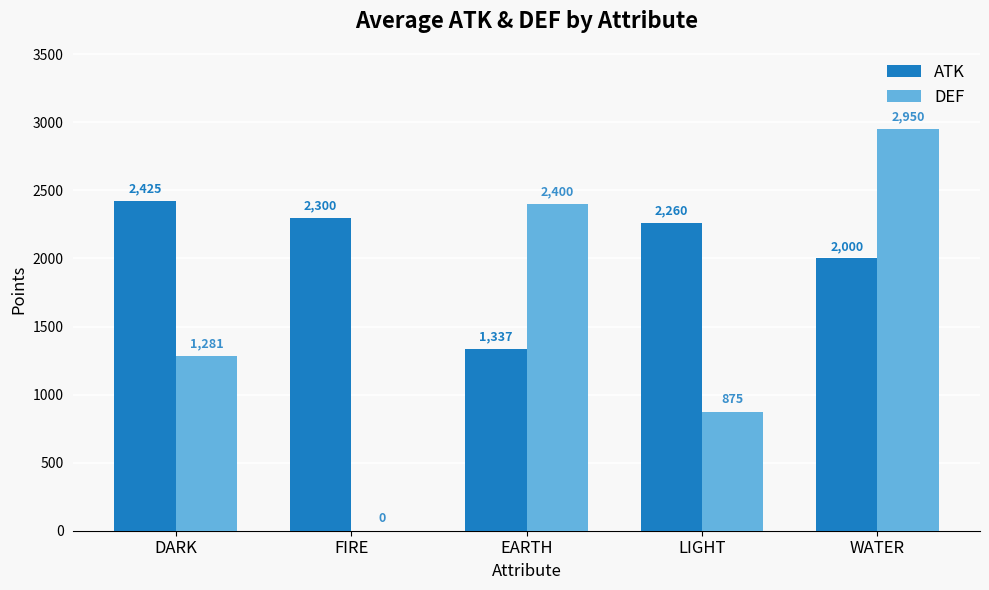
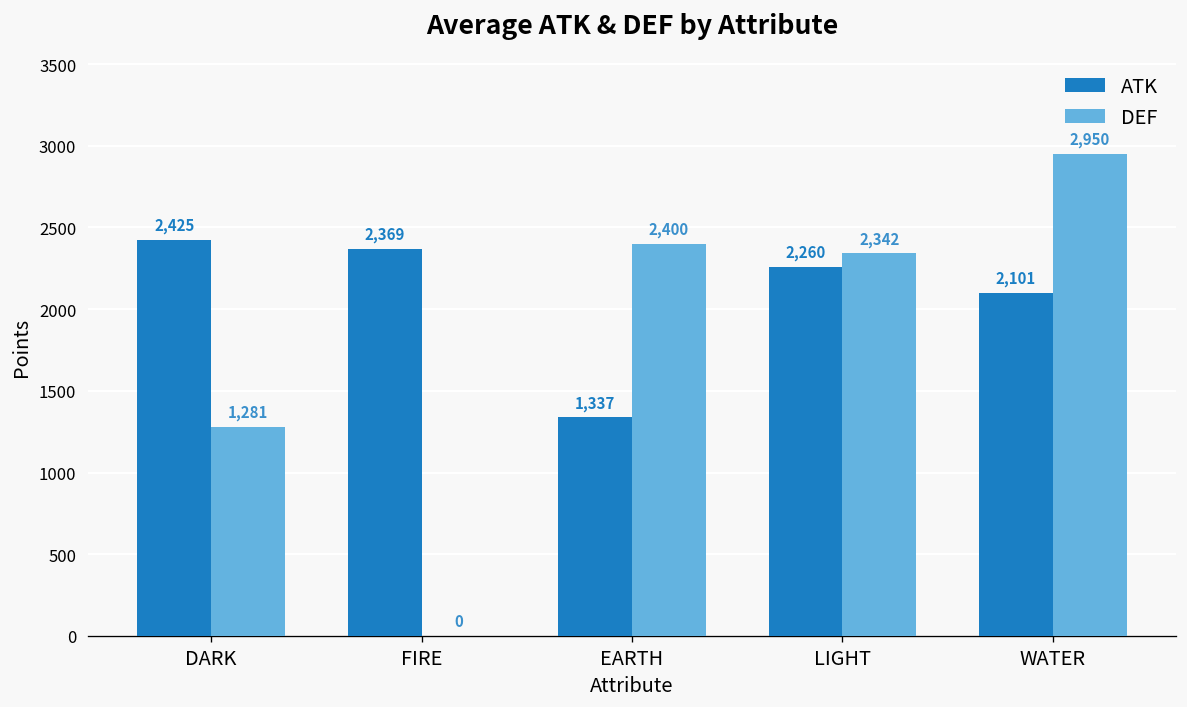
ATK, FIRE: 2,300 -> 2,369
DEF, LIGHT: 875 -> 2,342
ATK, WATER: 2,000 -> 2,101
